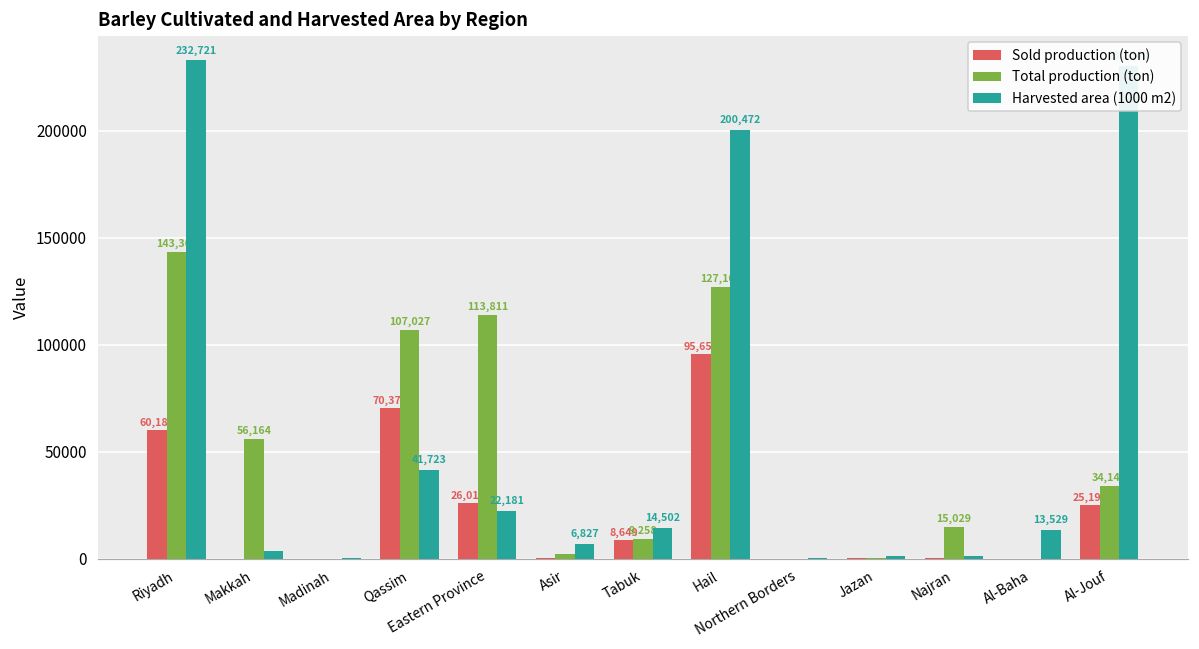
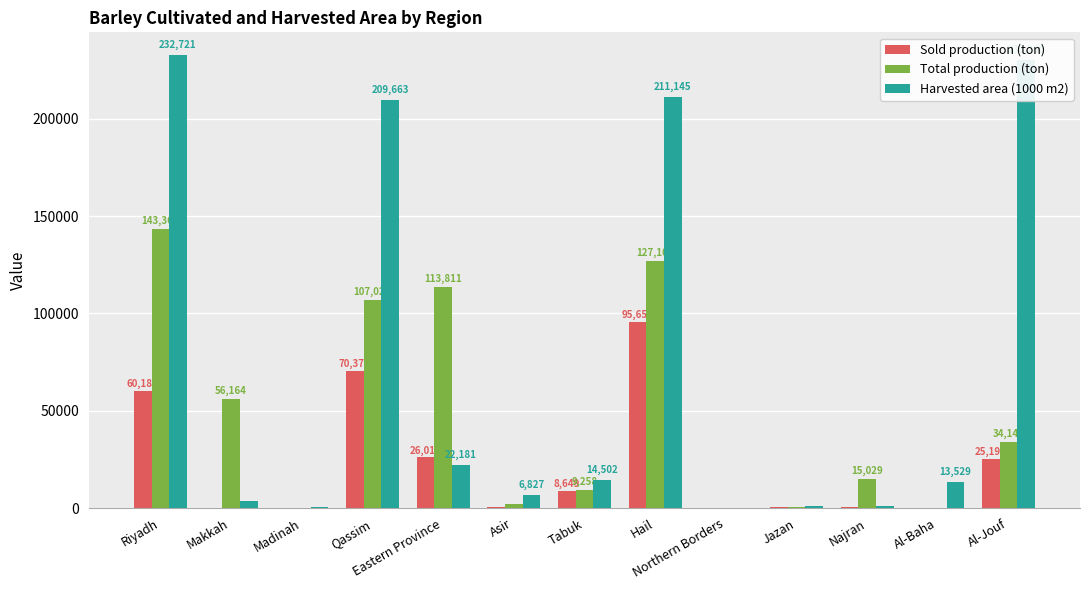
Harvested area (1000 m2), Qassim: 41,723 -> 209,663
Harvested area (1000 m2), Hail: 200,472 -> 211,145
